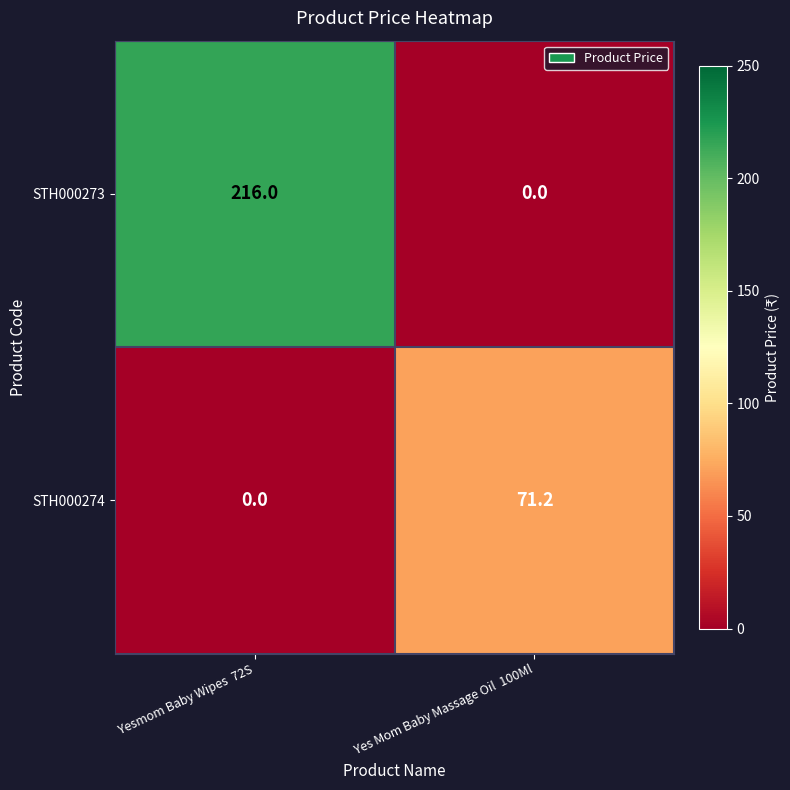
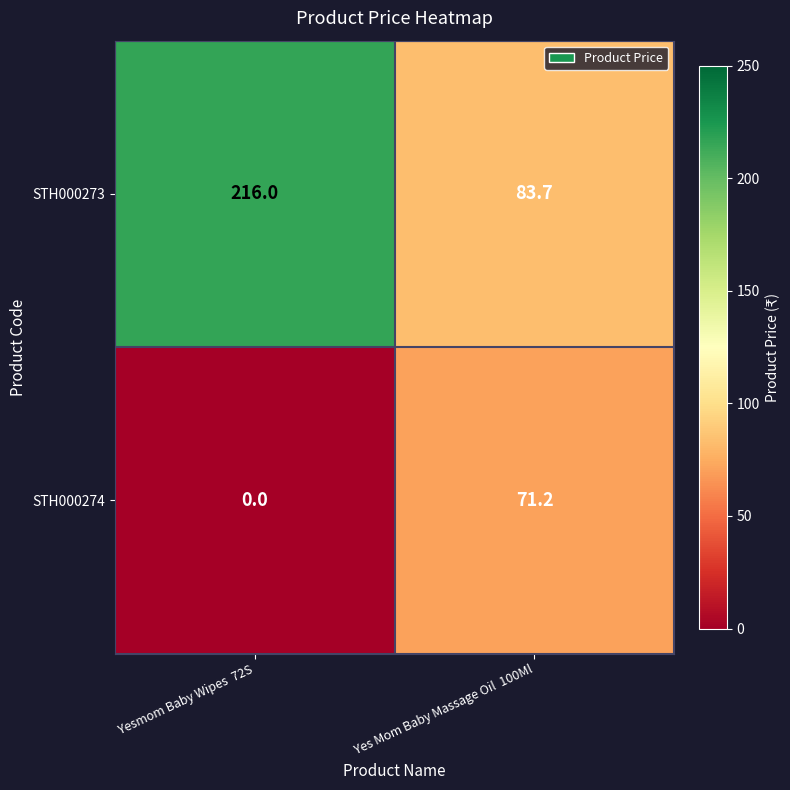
STH000273, Yes Mom Baby Massage Oil 100Ml: 0.0 -> 83.7
